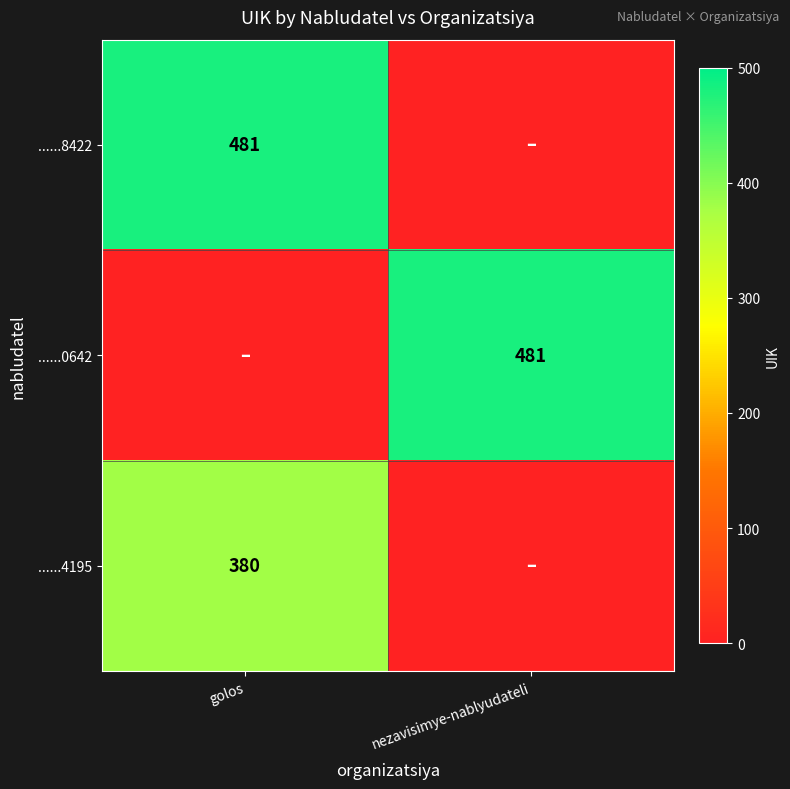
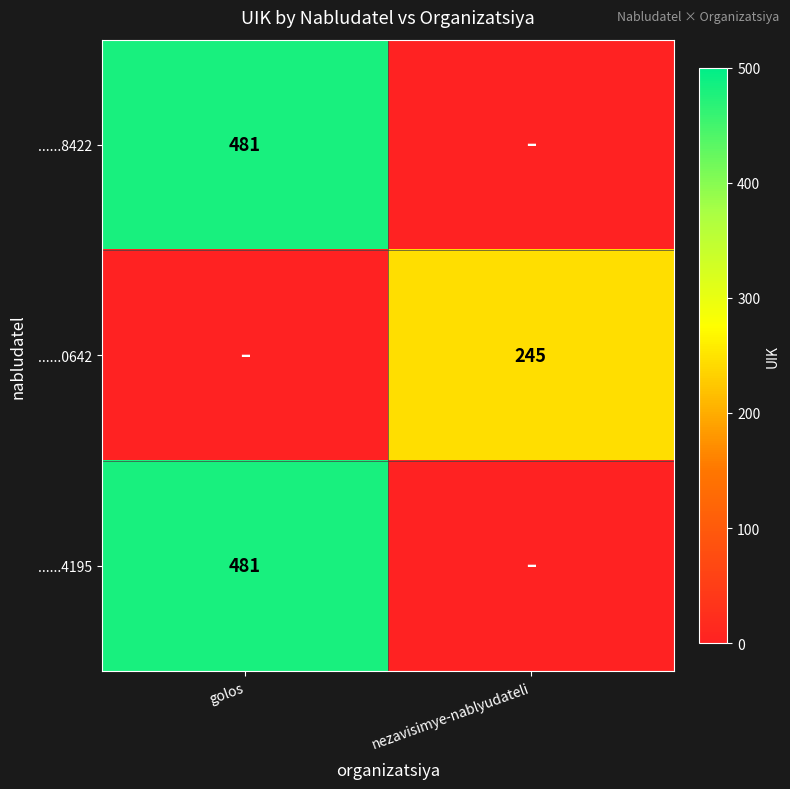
......0642, nezavisimye-nablyudateli: 481 -> 245
......4195, golos: 380 -> 481
